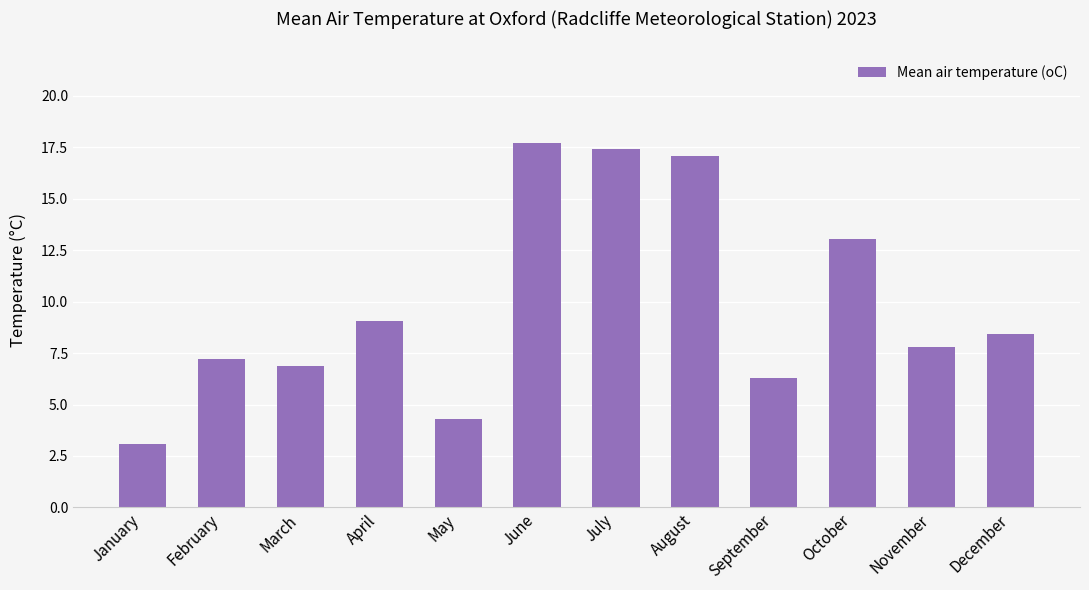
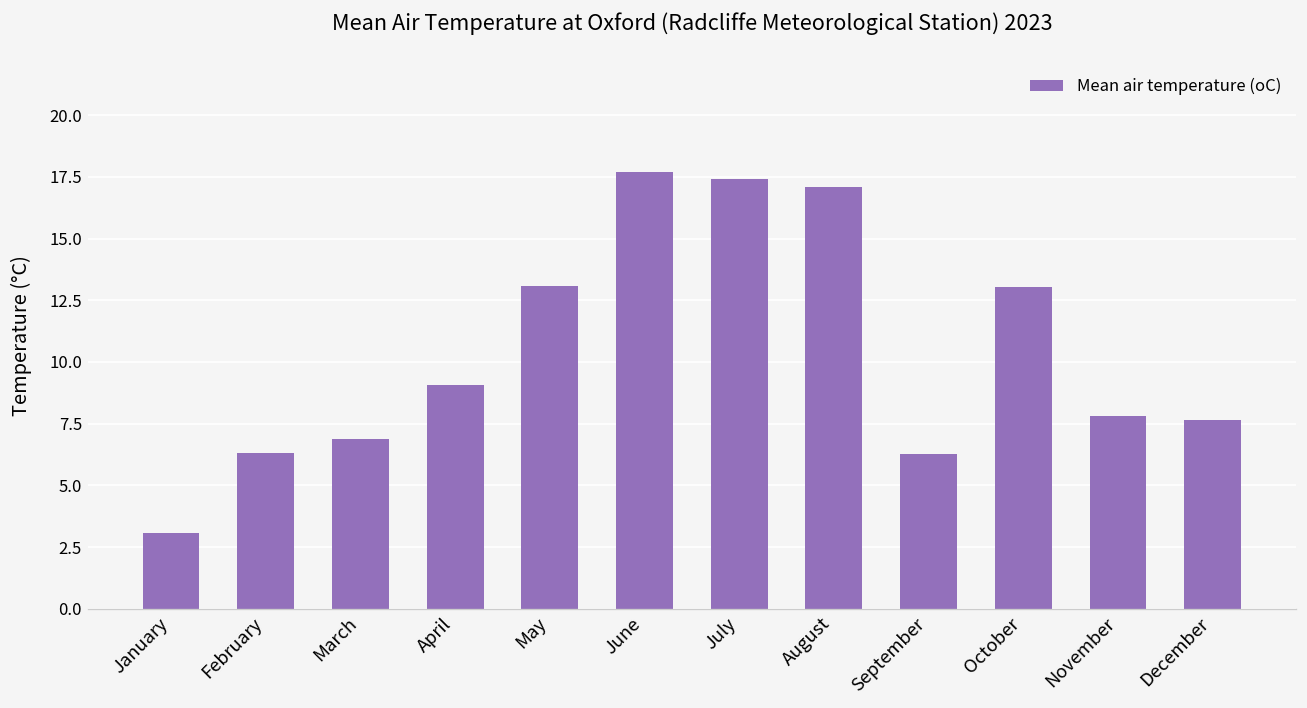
February: 7.2 -> 6.3
May: 4.3 -> 13.1
December: 8.4 -> 7.6
